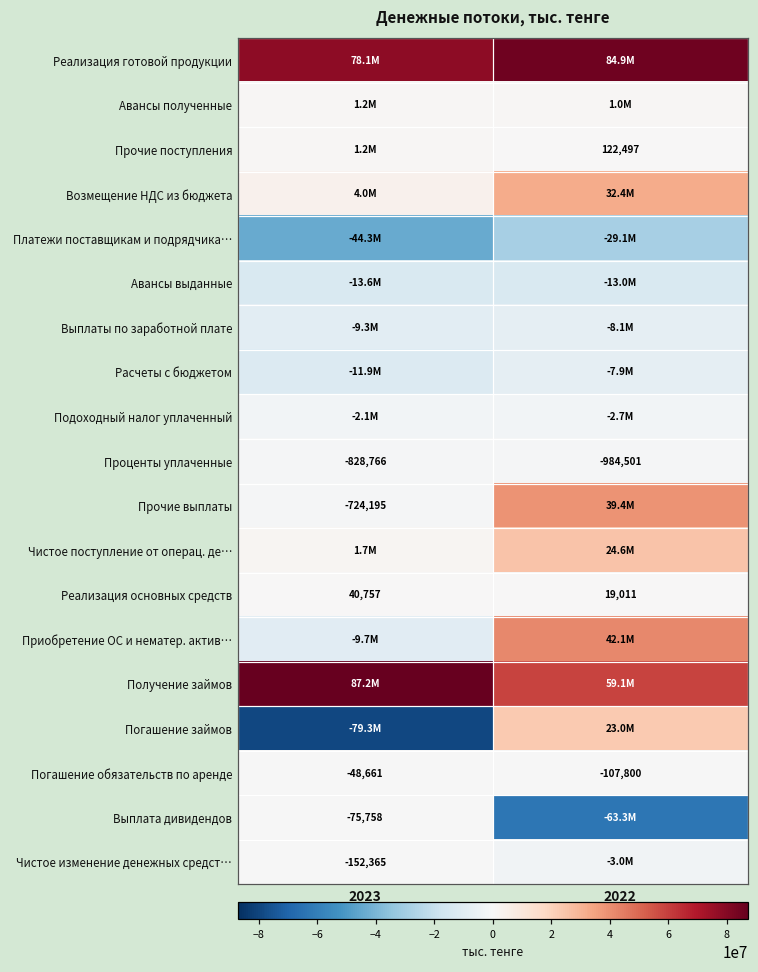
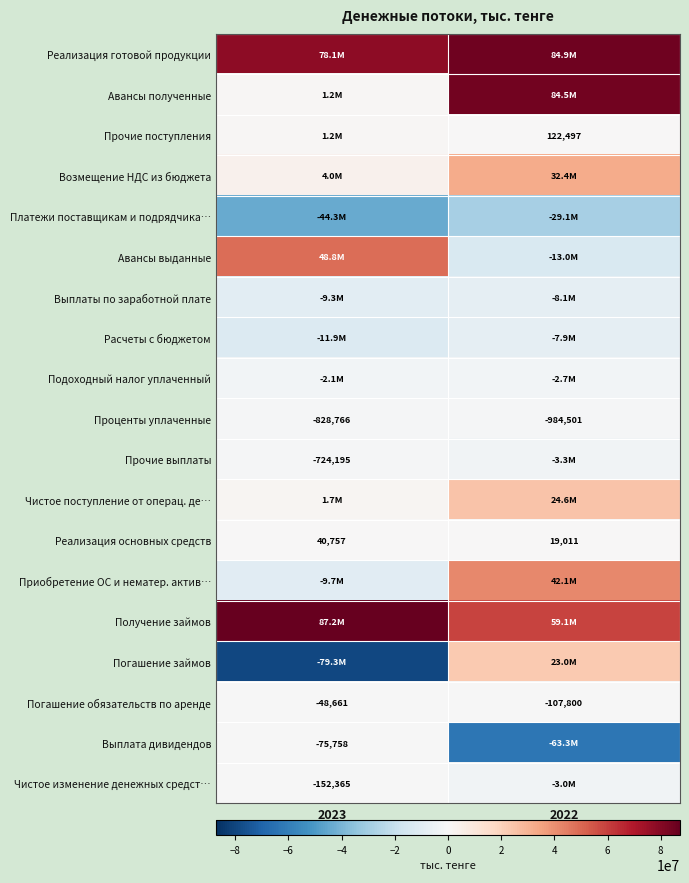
Авансы полученные, 2022: 1.0M -> 84.5M
Авансы выданные, 2023: -13.6M -> 48.8M
Прочие выплаты, 2022: 39.4M -> -3.3M
